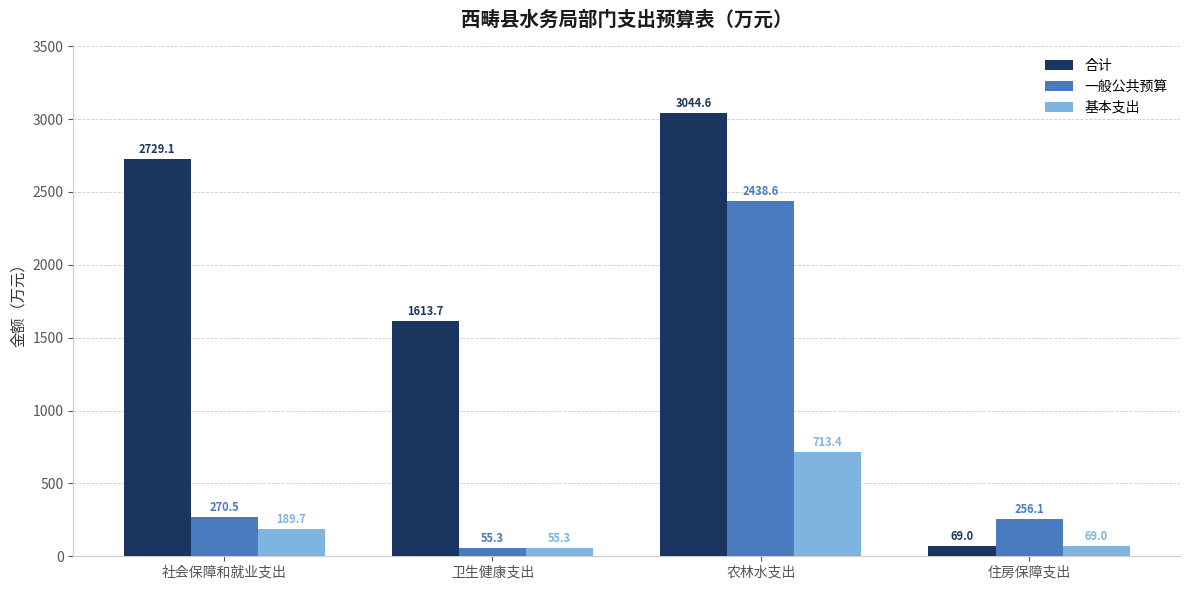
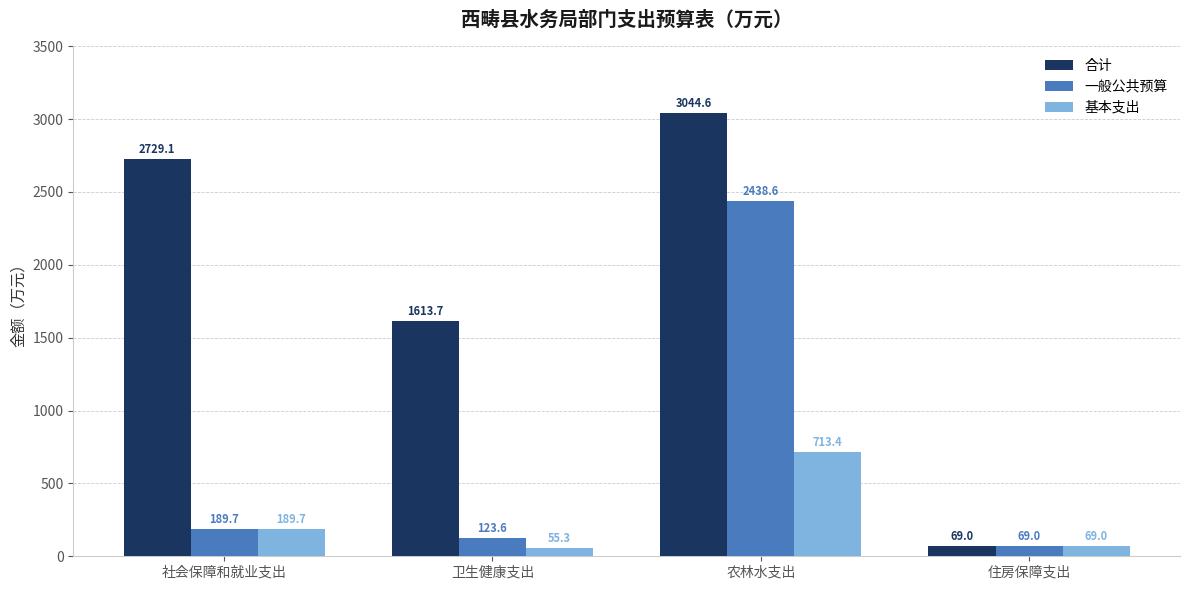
一般公共预算, 社会保障和就业支出: 270.5 -> 189.7
一般公共预算, 卫生健康支出: 55.3 -> 123.6
一般公共预算, 住房保障支出: 256.1 -> 69.0
